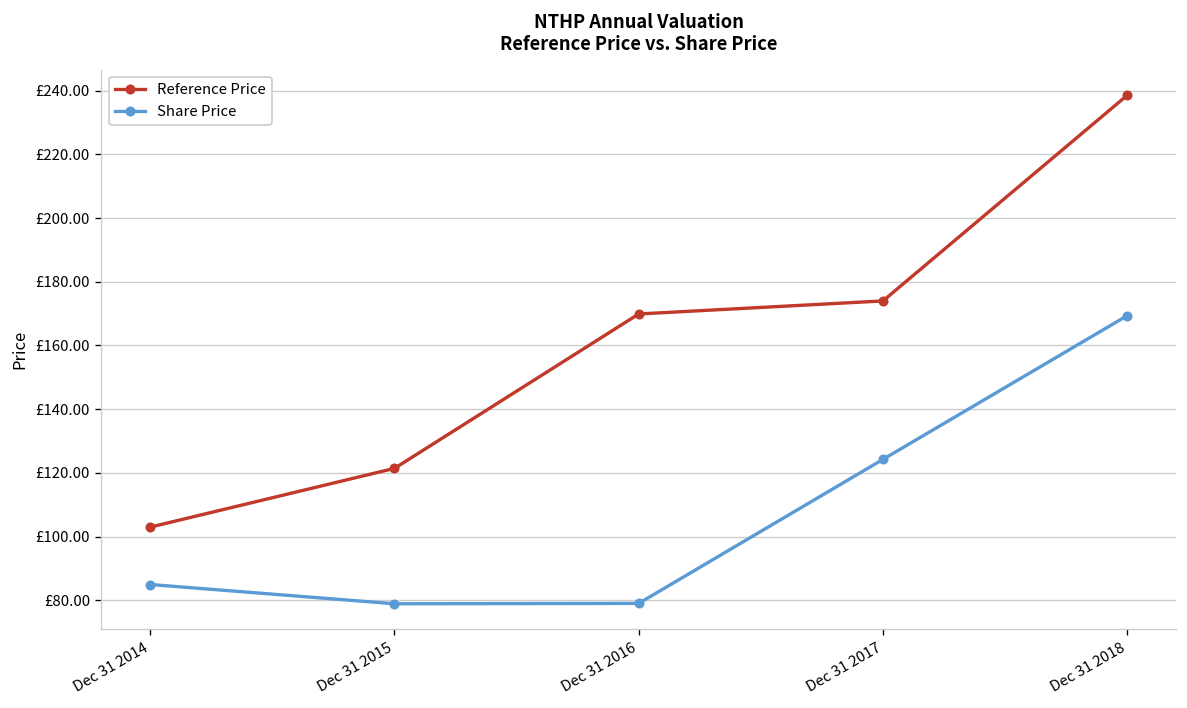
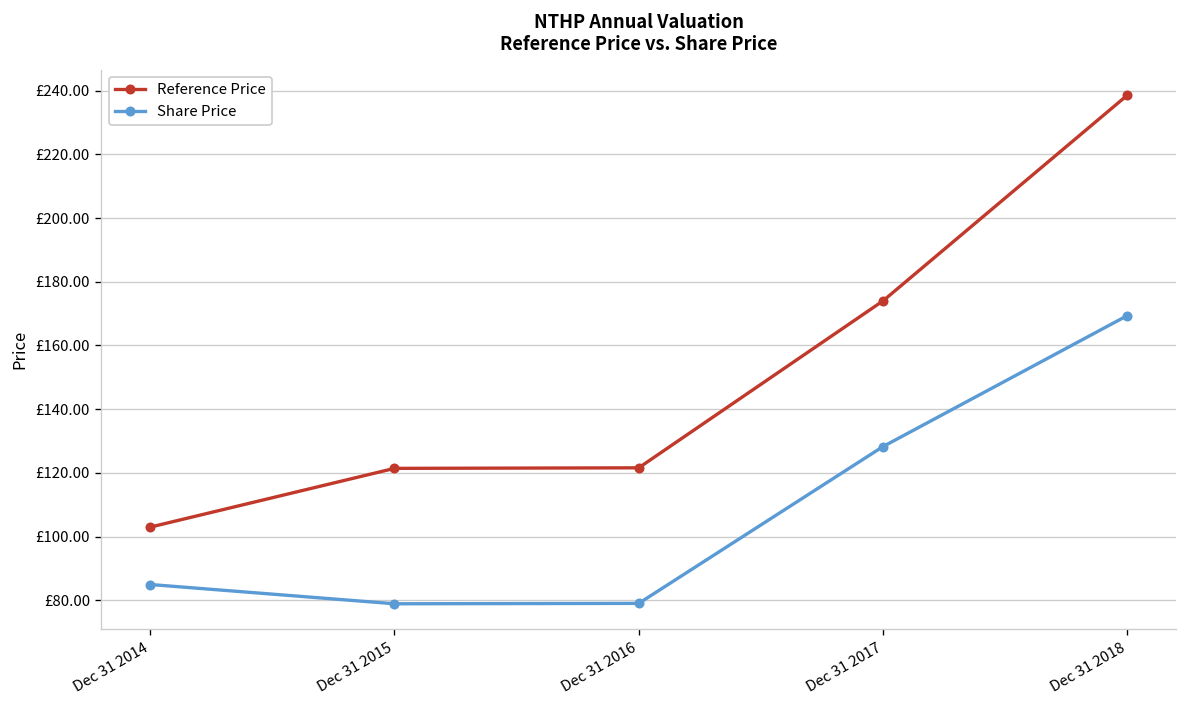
Reference Price, Dec 31 2016: £170 -> £122
Share Price, Dec 31 2017: £124 -> £128
